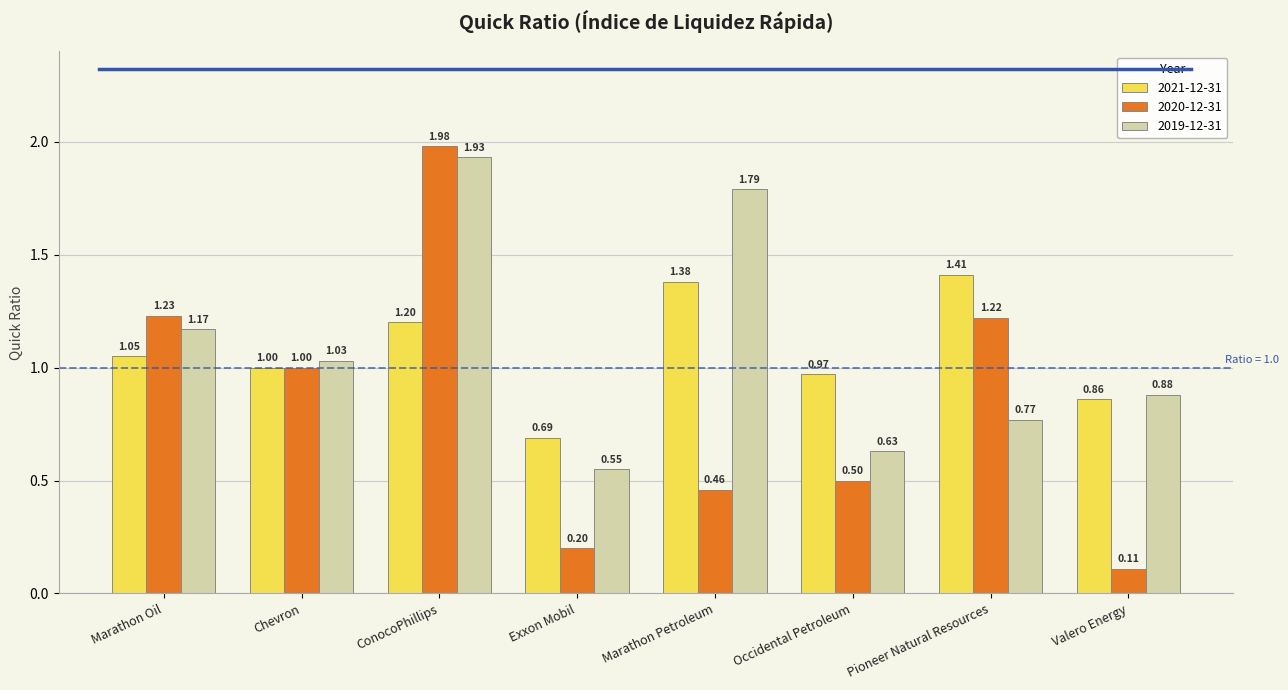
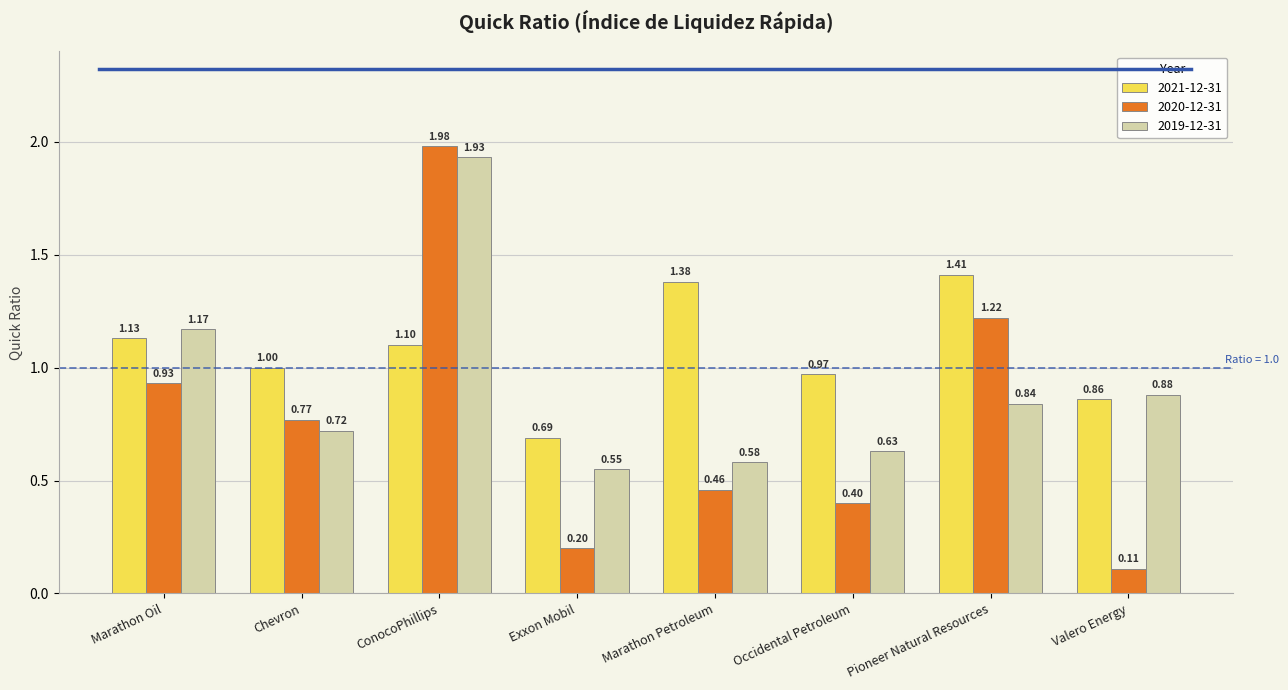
2021-12-31, Marathon Oil: 1.05 -> 1.13
2020-12-31, Marathon Oil: 1.23 -> 0.93
2020-12-31, Chevron: 1.00 -> 0.77
2019-12-31, Chevron: 1.03 -> 0.72
2021-12-31, ConocoPhillips: 1.20 -> 1.10
2019-12-31, Marathon Petroleum: 1.79 -> 0.58
2020-12-31, Occidental Petroleum: 0.50 -> 0.40
2019-12-31, Pioneer Natural Resources: 0.77 -> 0.84
